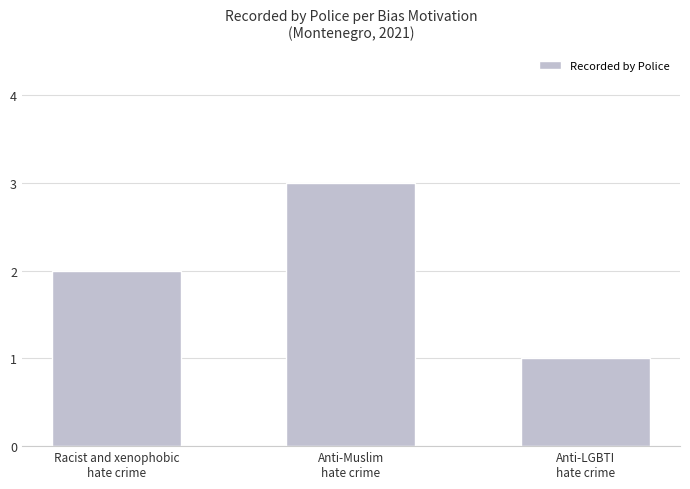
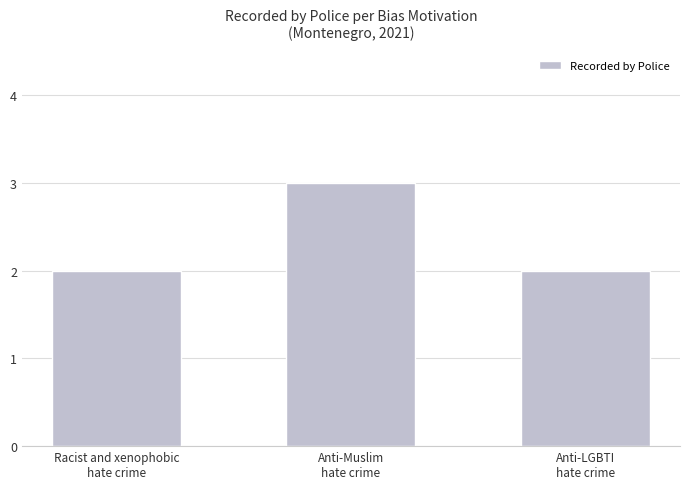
Anti-LGBTI hate crime: 1 -> 2
